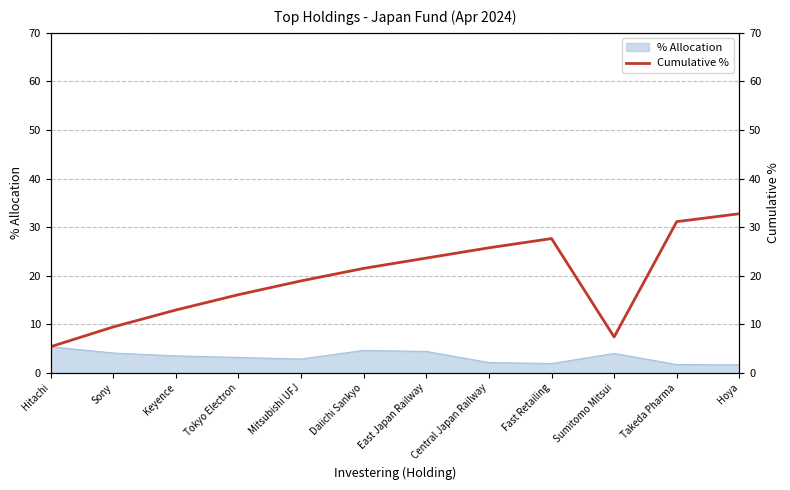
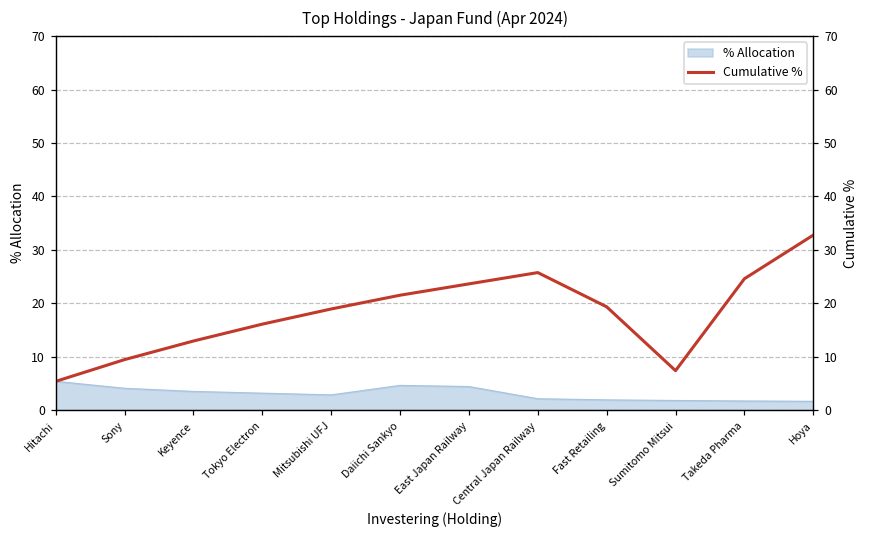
% Allocation, Sumitomo Mitsui: 4 -> 2
Cumulative %, Fast Retailing: 28 -> 19
Cumulative %, Takeda Pharma: 31 -> 25
